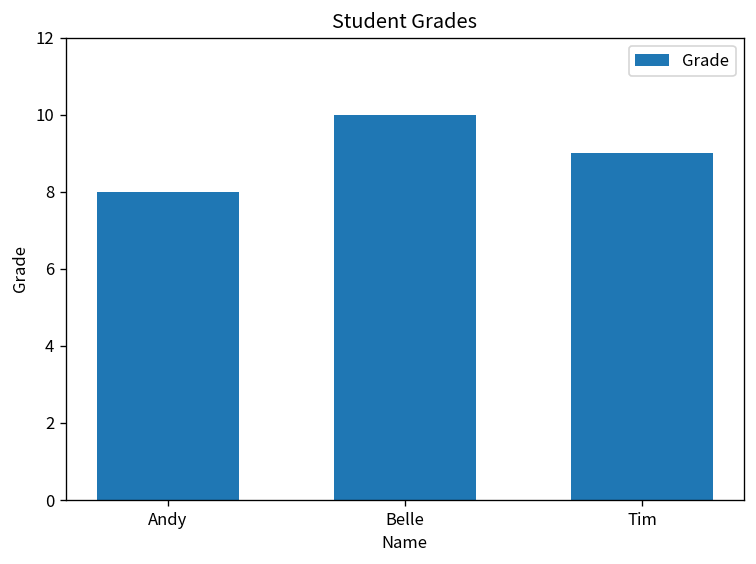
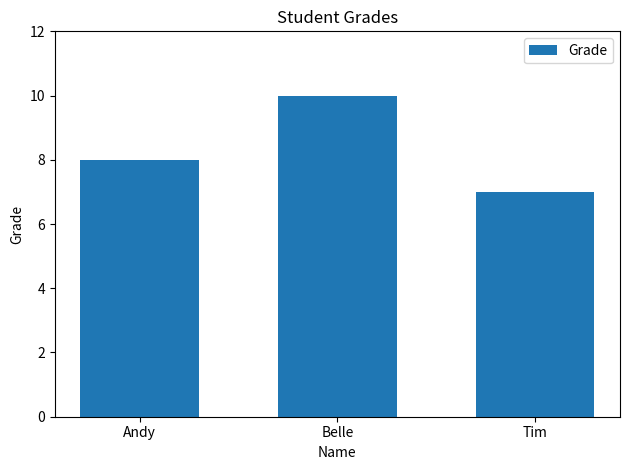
Tim: 9 -> 7
